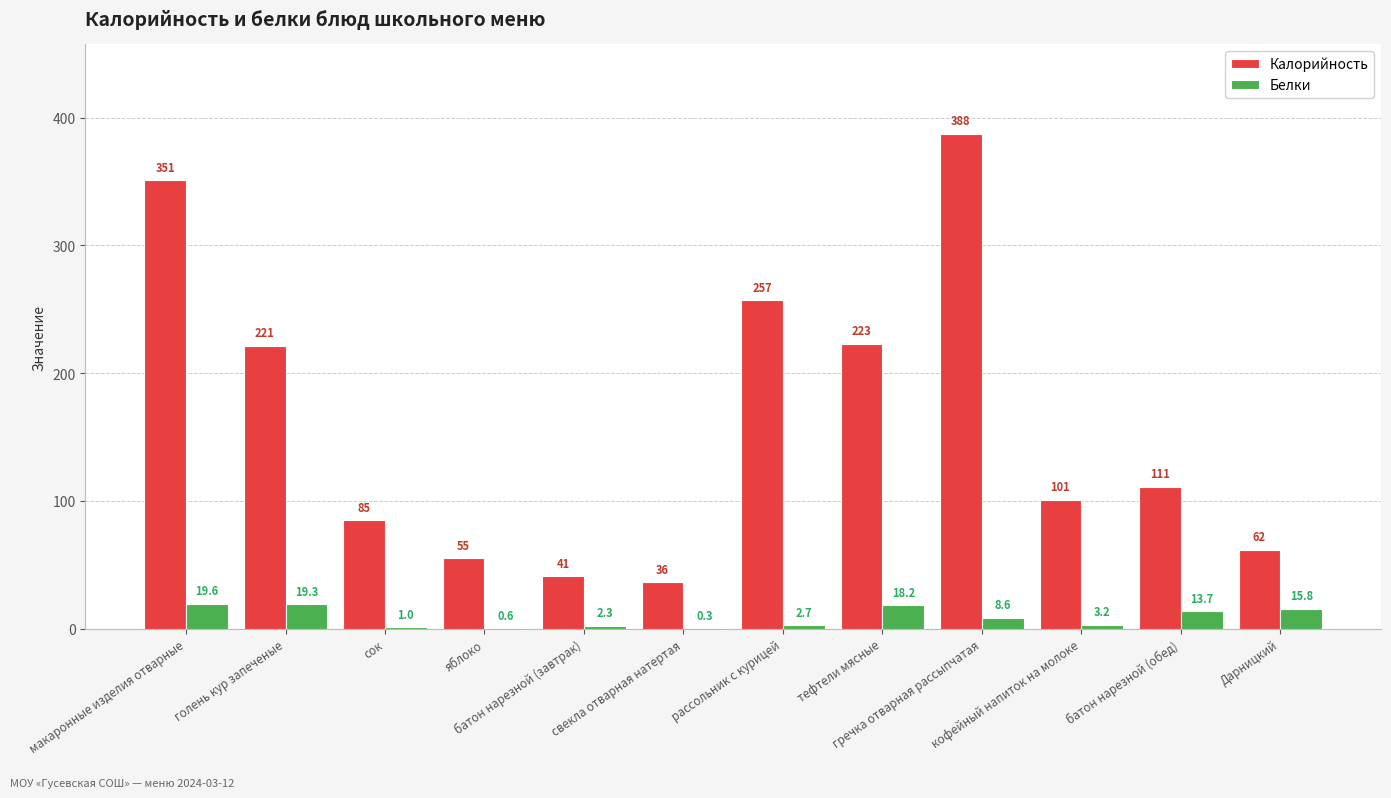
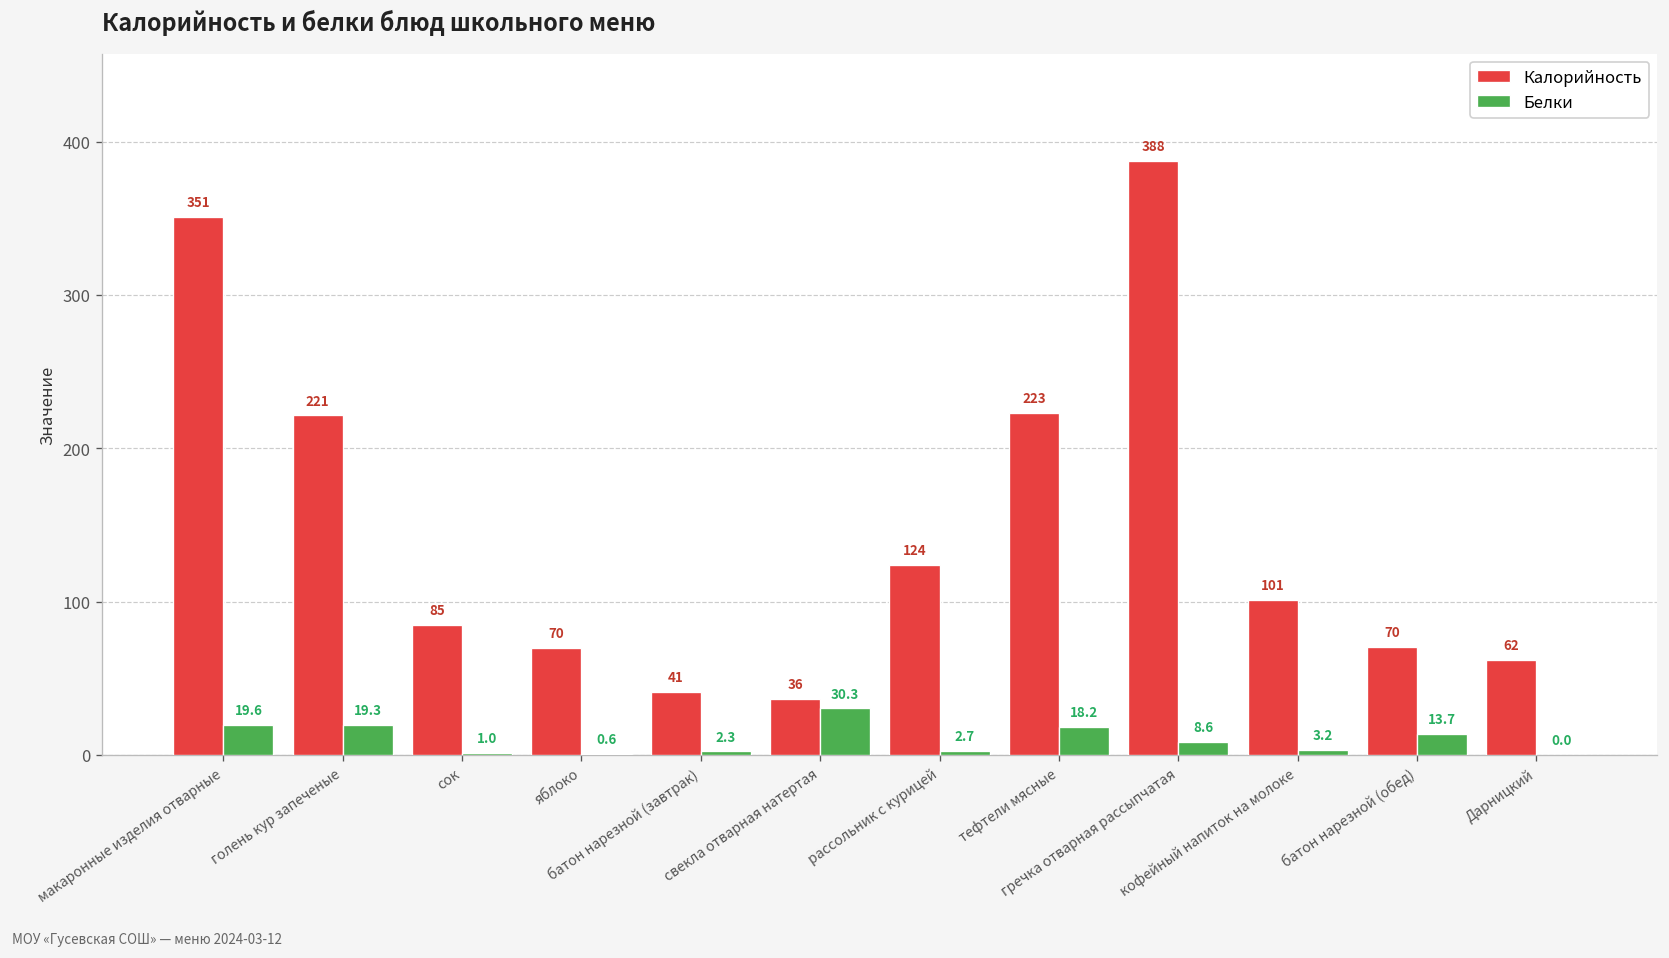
Калорийность, яблоко: 55 -> 70
Белки, свекла отварная натертая: 0.3 -> 30.3
Калорийность, рассольник с курицей: 257 -> 124
Калорийность, батон нарезной (обед): 111 -> 70
Белки, Дарницкий: 15.8 -> 0.0
